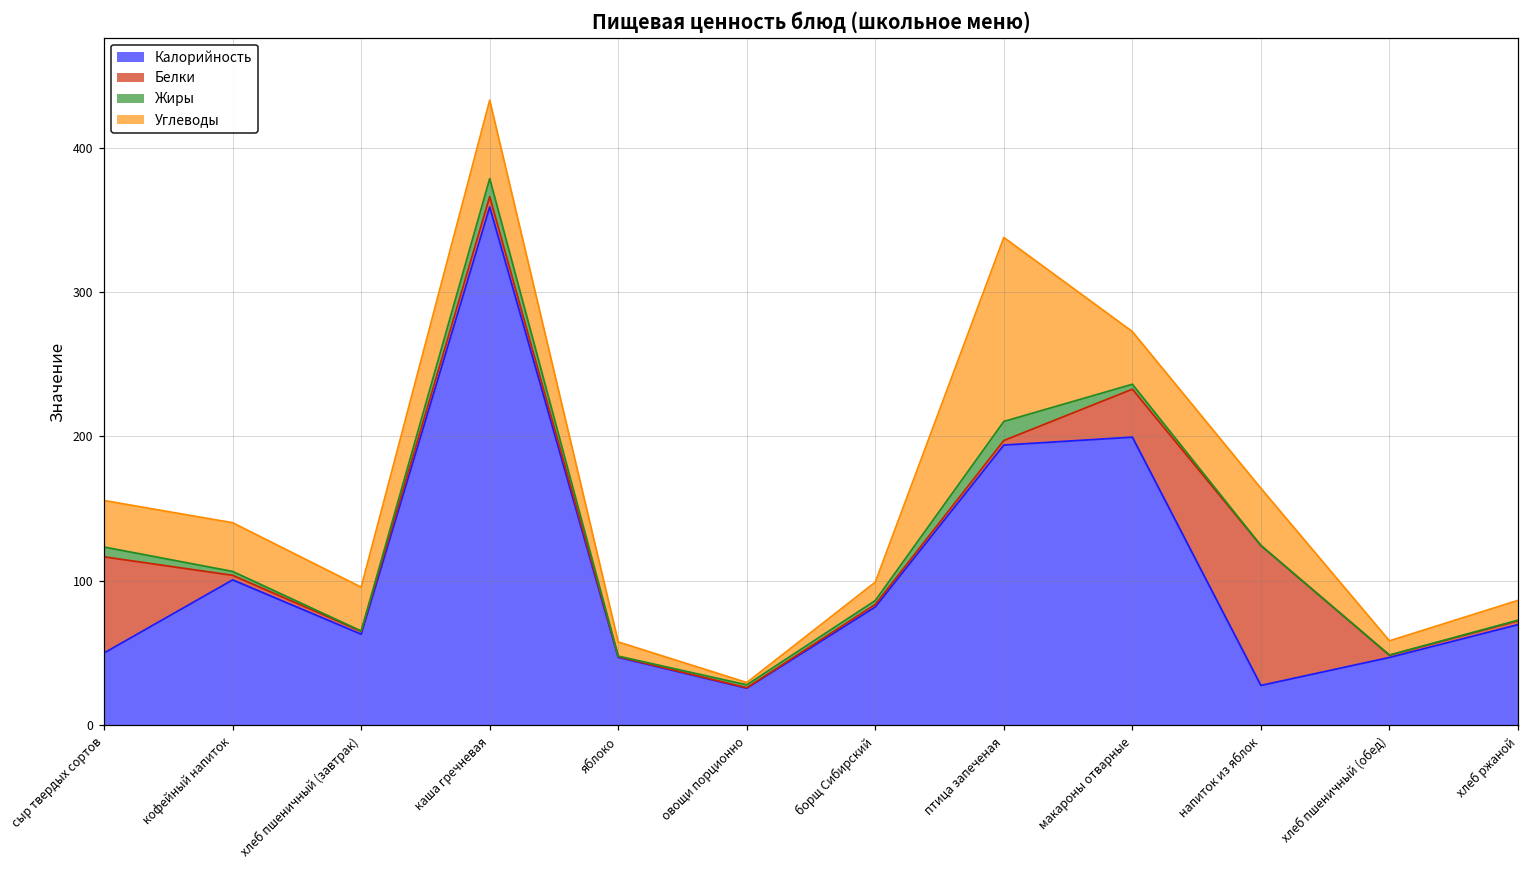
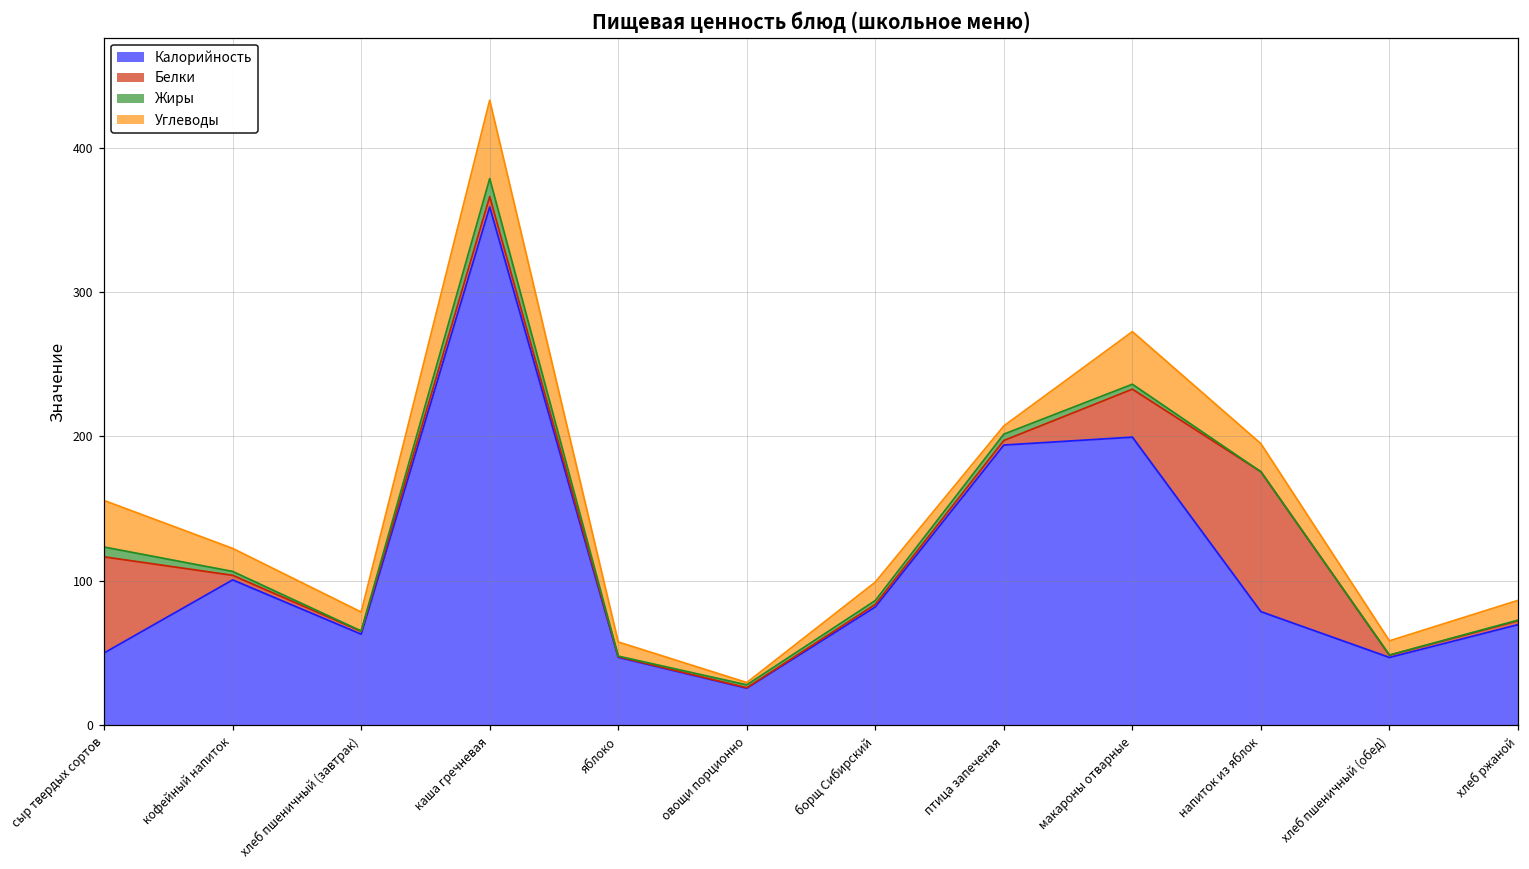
Углеводы, кофейный напиток: 34 -> 16
Углеводы, хлеб пшеничный (завтрак): 30 -> 13
Жиры, птица запеченая: 13 -> 4
Углеводы, птица запеченая: 127 -> 6
Калорийность, напиток из яблок: 28 -> 79
Углеводы, напиток из яблок: 40 -> 19
